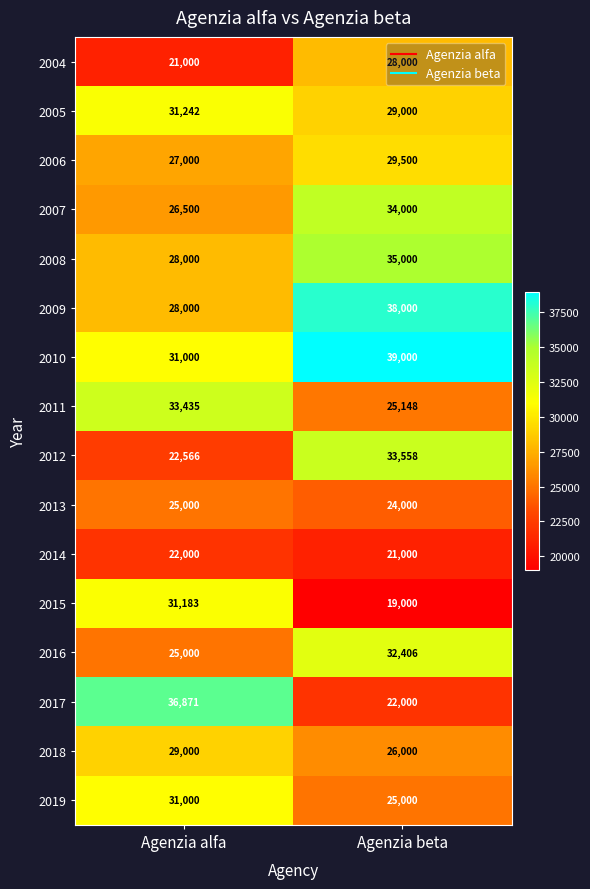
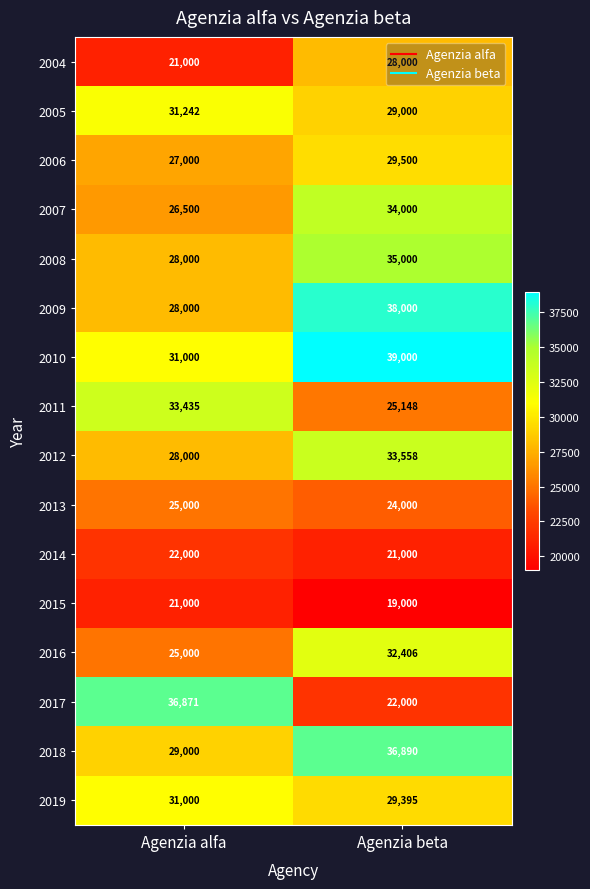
2012, Agenzia alfa: 22,566 -> 28,000
2015, Agenzia alfa: 31,183 -> 21,000
2018, Agenzia beta: 26,000 -> 36,890
2019, Agenzia beta: 25,000 -> 29,395
